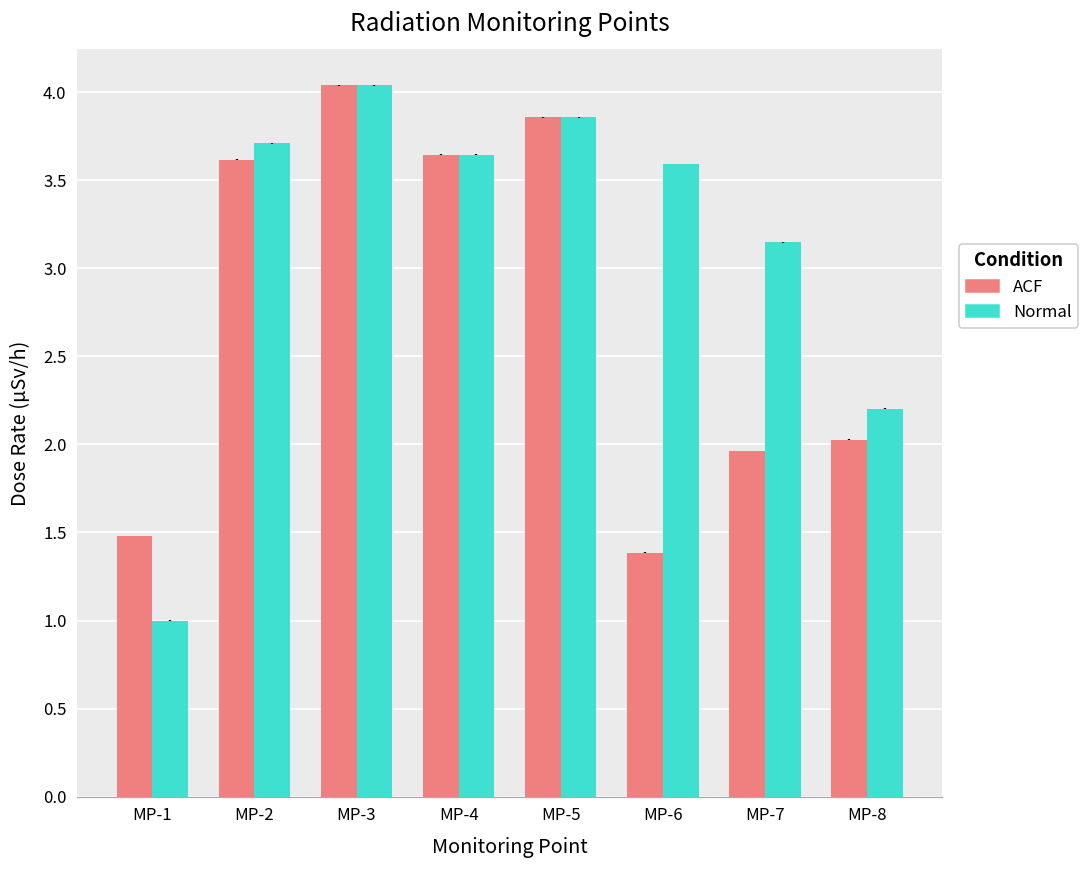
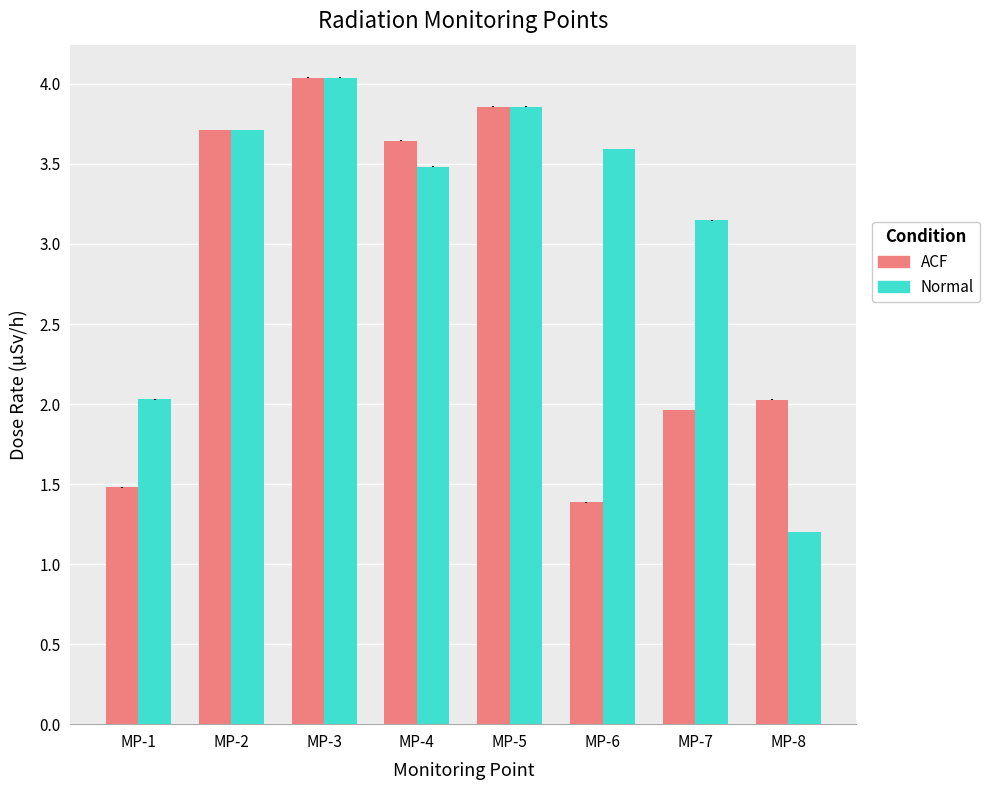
Normal, MP-1: 1.00 -> 2.03
ACF, MP-2: 3.62 -> 3.71
Normal, MP-4: 3.65 -> 3.48
Normal, MP-8: 2.20 -> 1.20
